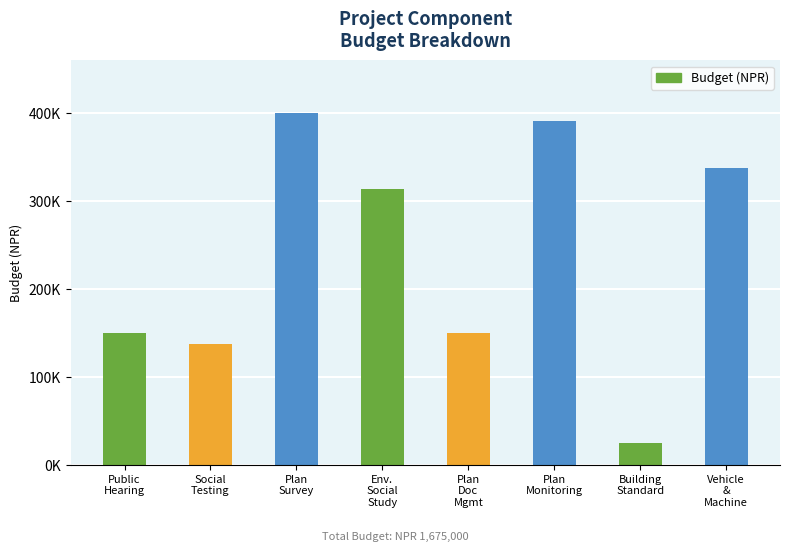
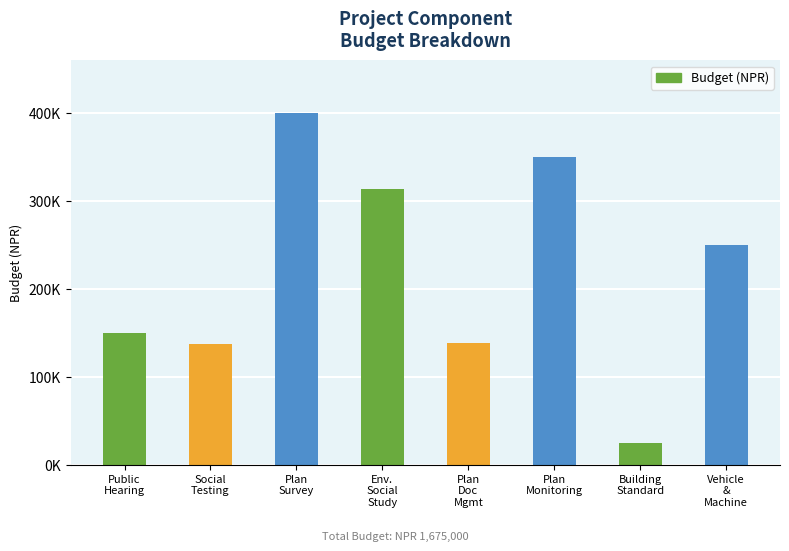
Plan Doc Mgmt: 150000 -> 140000
Plan Monitoring: 390000 -> 350000
Vehicle & Machine: 340000 -> 250000
